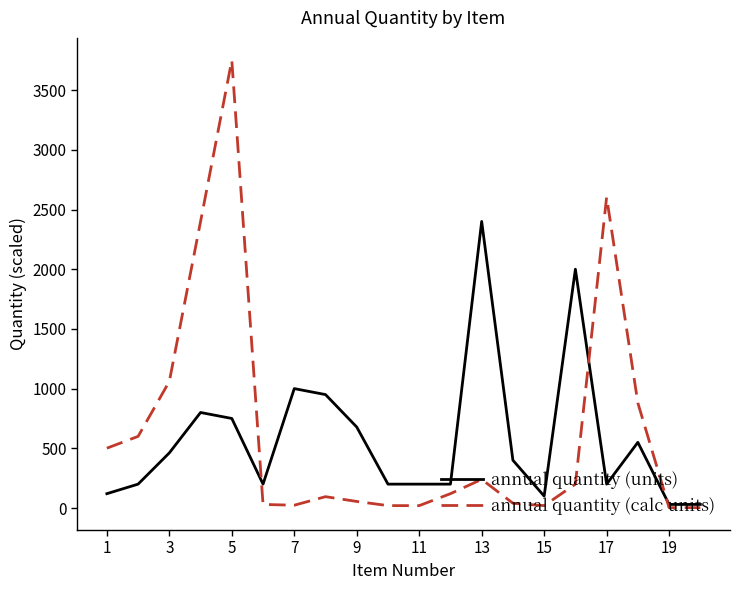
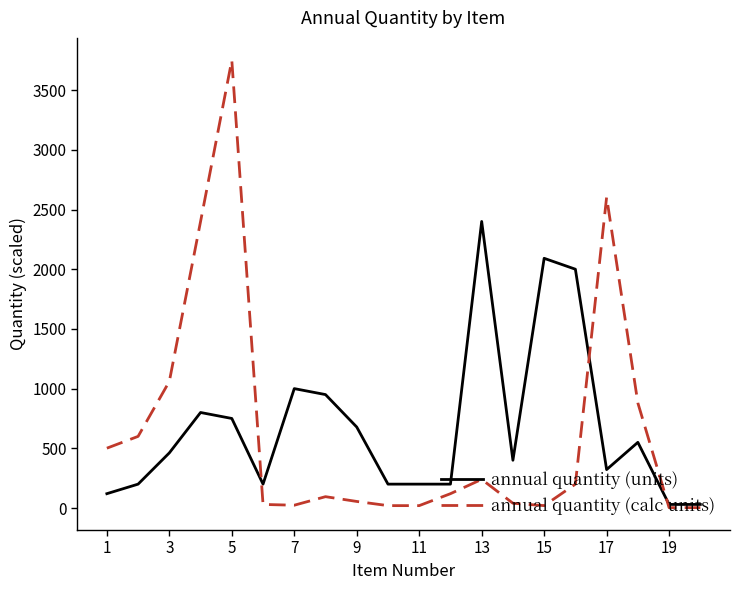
annual quantity (units), 15: 100 -> 2090
annual quantity (units), 17: 200 -> 320
